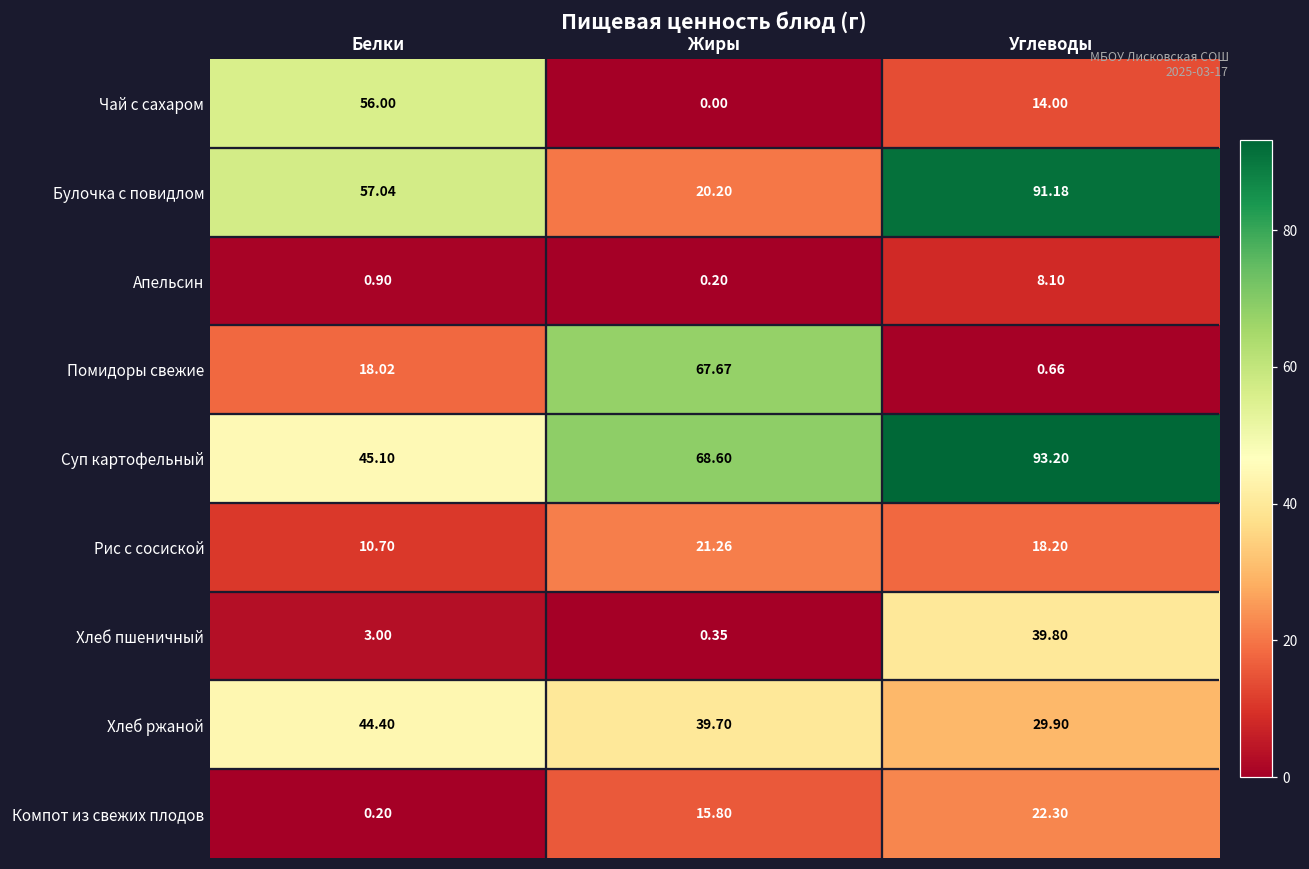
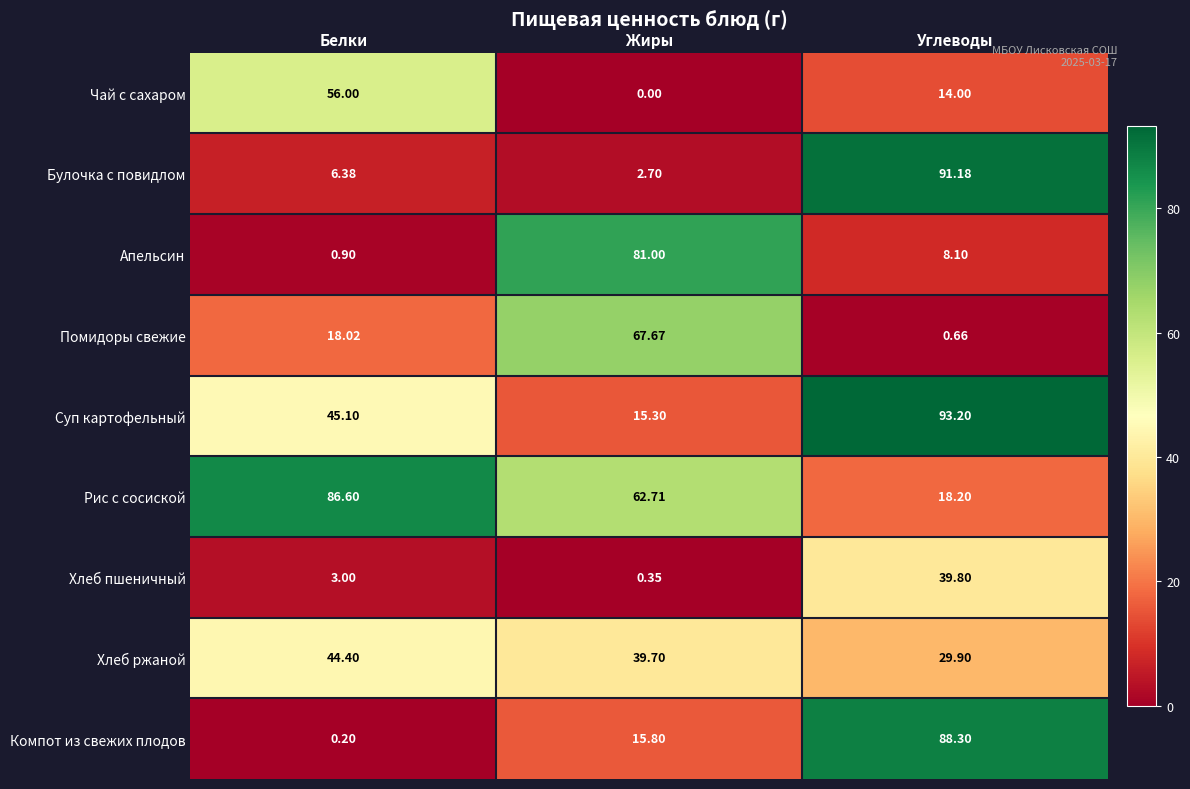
Булочка с повидлом, Белки: 57.04 -> 6.38
Булочка с повидлом, Жиры: 20.20 -> 2.70
Апельсин, Жиры: 0.20 -> 81.00
Суп картофельный, Жиры: 68.60 -> 15.30
Рис с сосиской, Белки: 10.70 -> 86.60
Рис с сосиской, Жиры: 21.26 -> 62.71
Компот из свежих плодов, Углеводы: 22.30 -> 88.30
